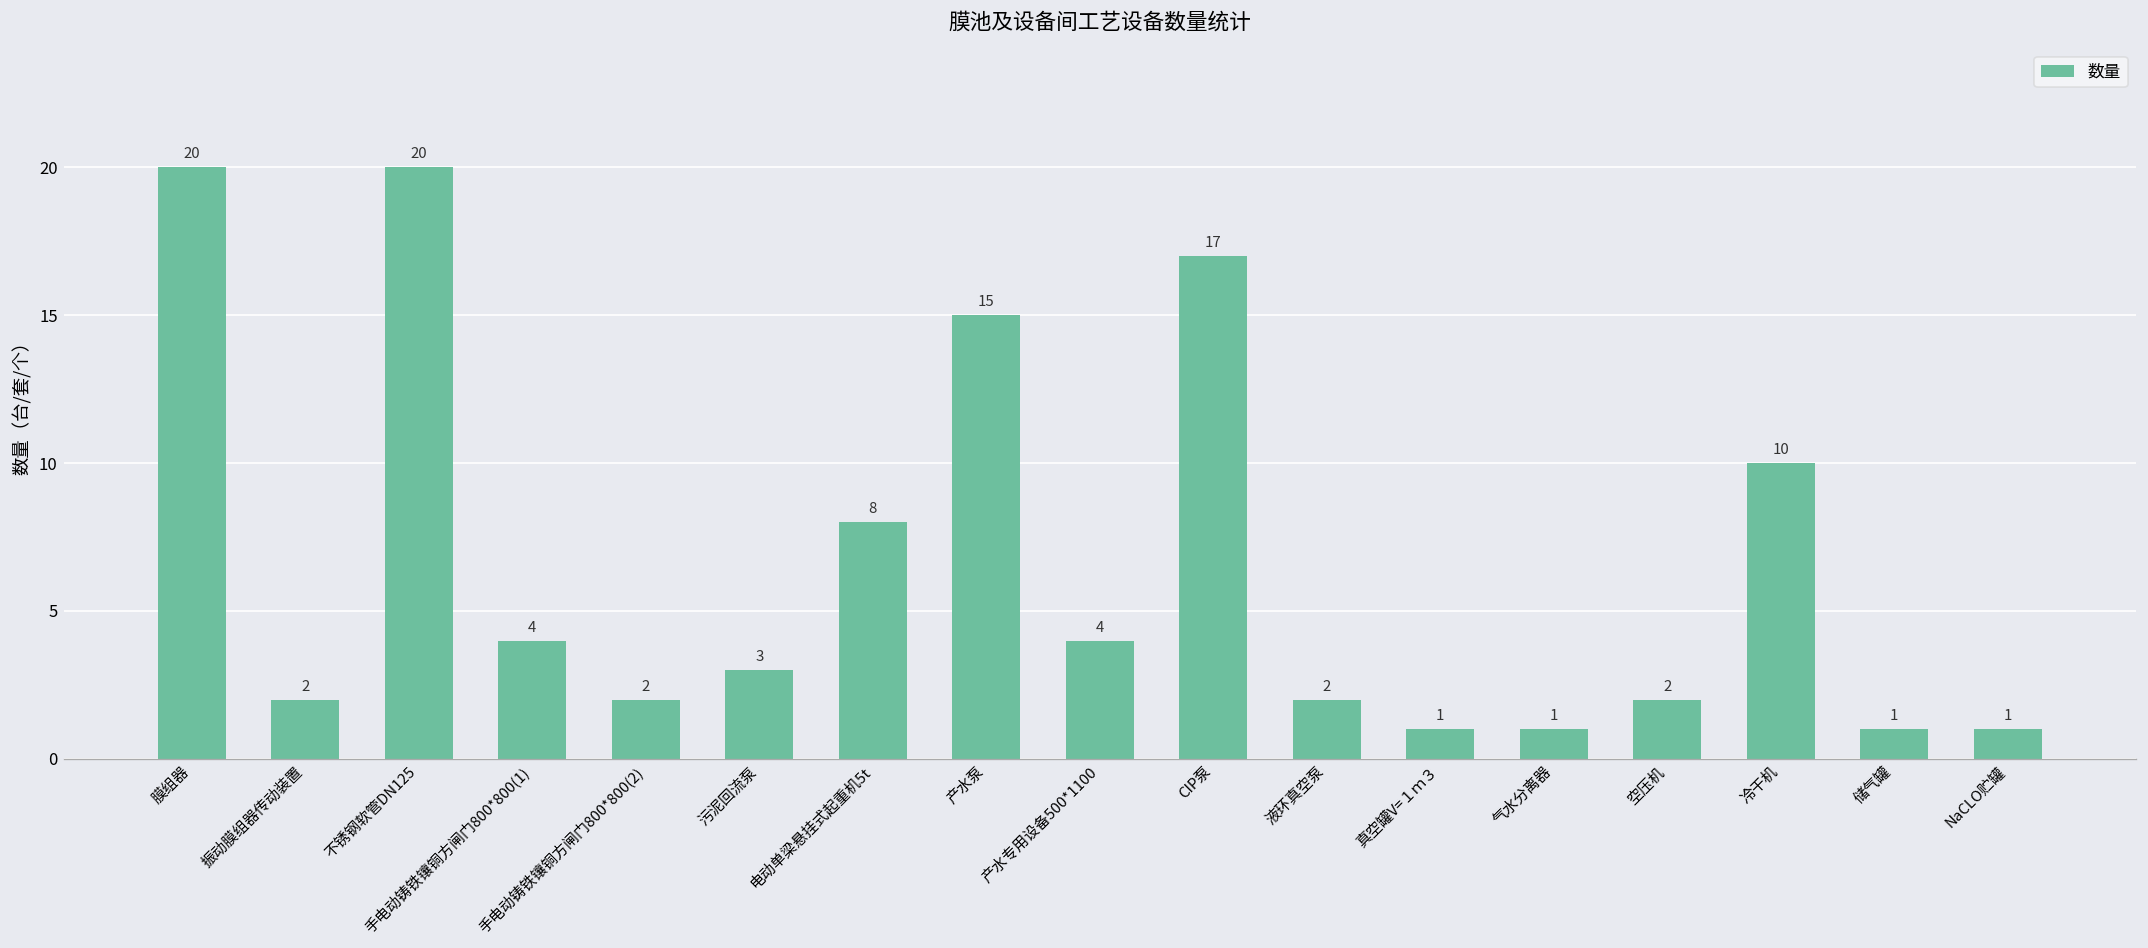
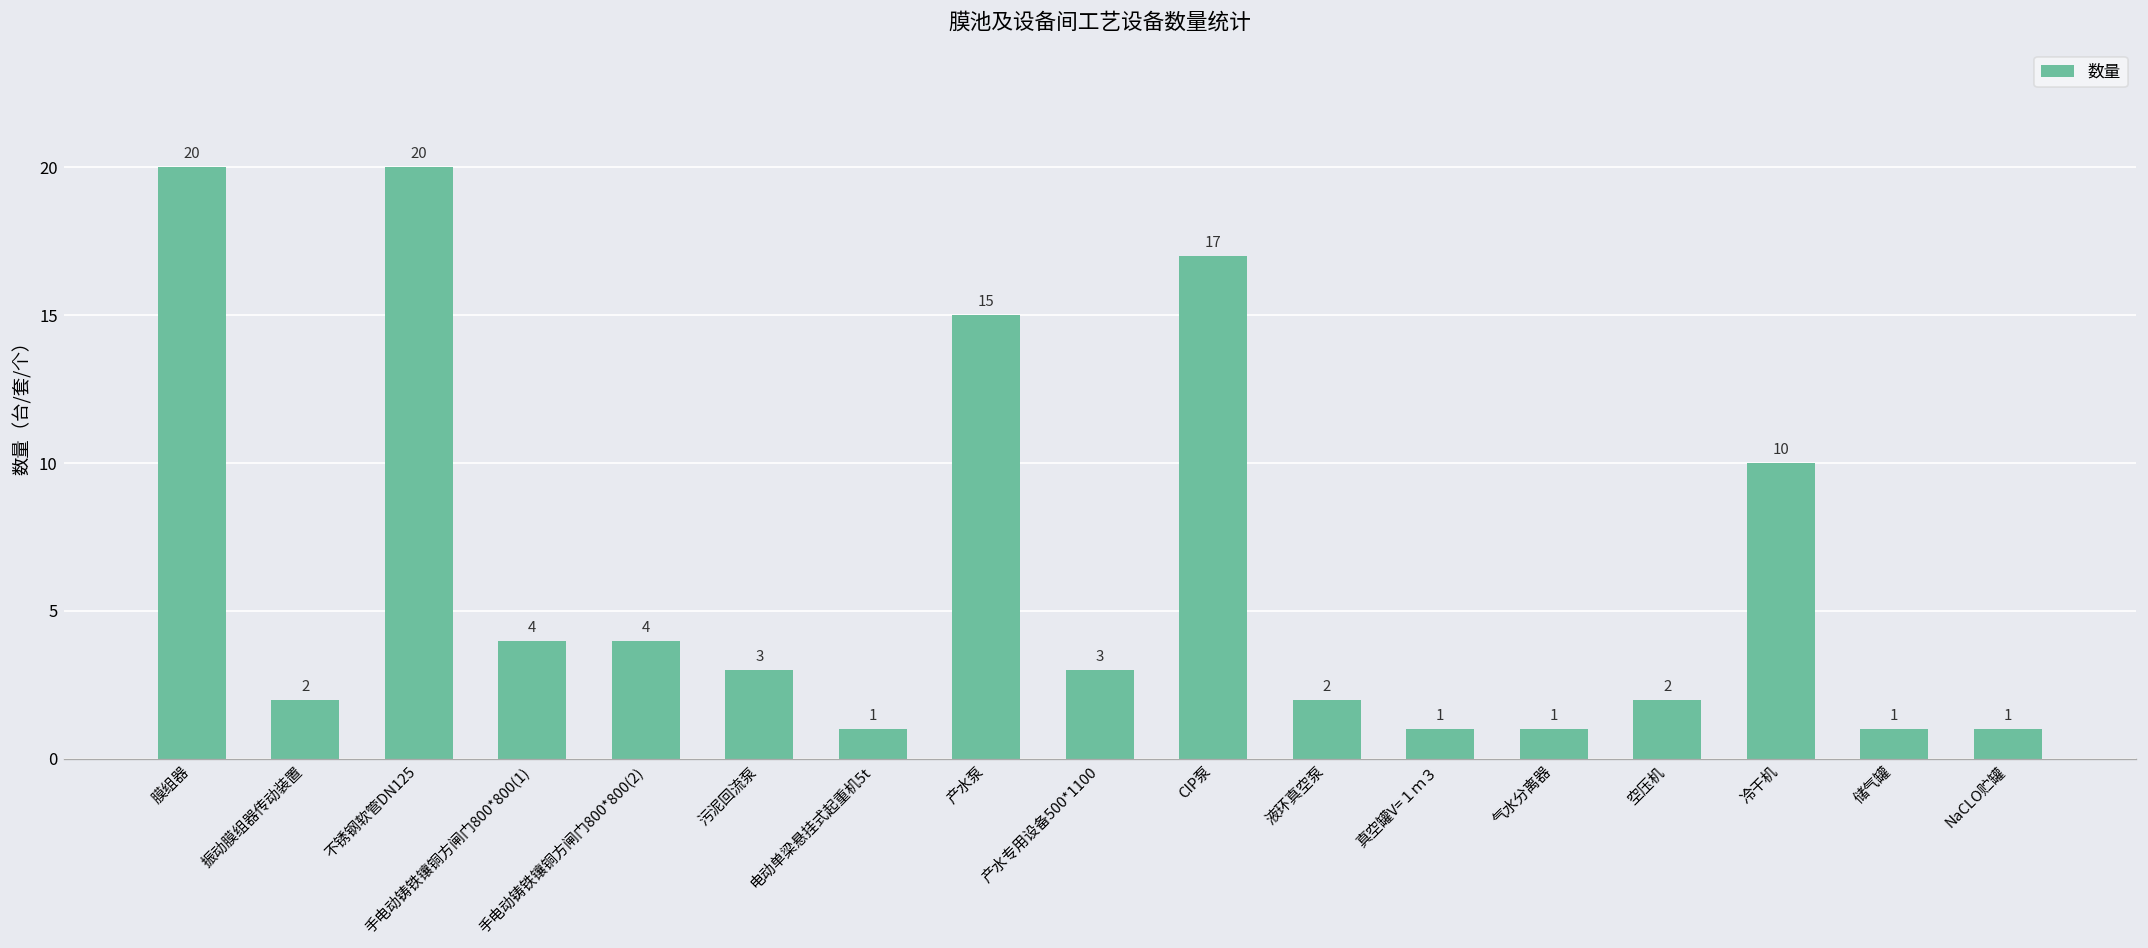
手电动铸铁镶铜方闸门800*800(2): 2 -> 4
电动单梁悬挂式起重机5t: 8 -> 1
产水专用设备500*1100: 4 -> 3
